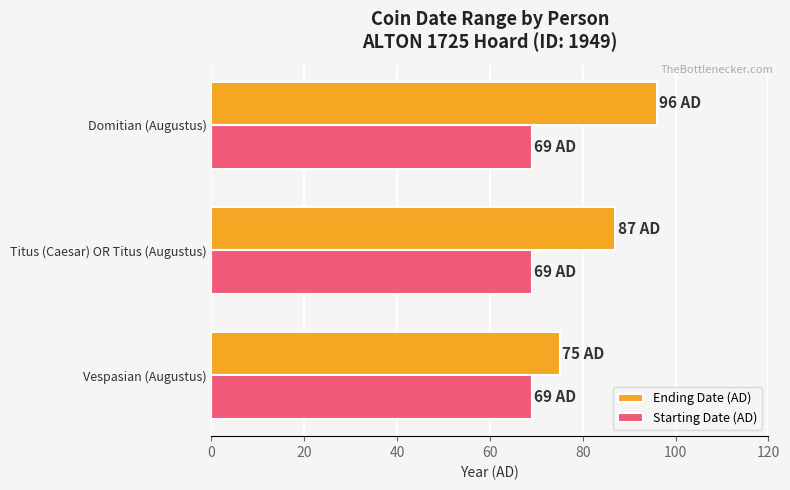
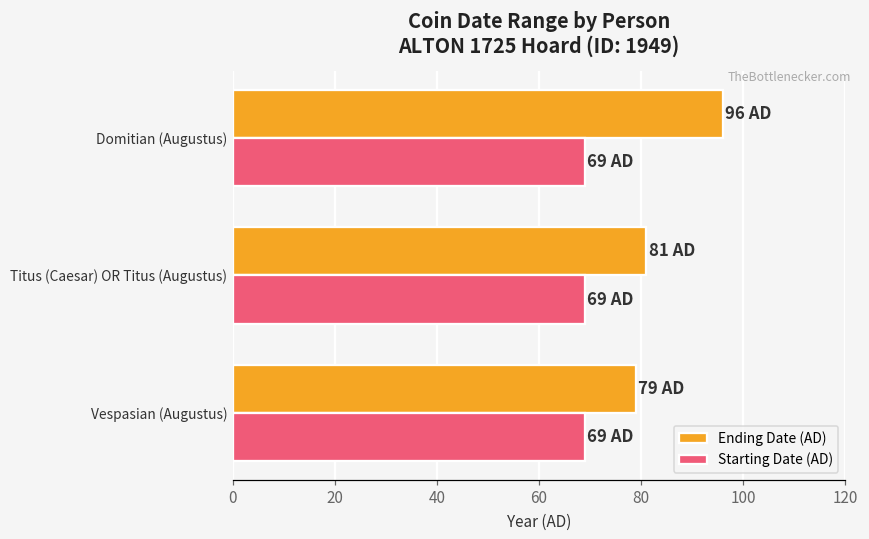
Ending Date (AD), Titus (Caesar) OR Titus (Augustus): 87 -> 81
Ending Date (AD), Vespasian (Augustus): 75 -> 79
